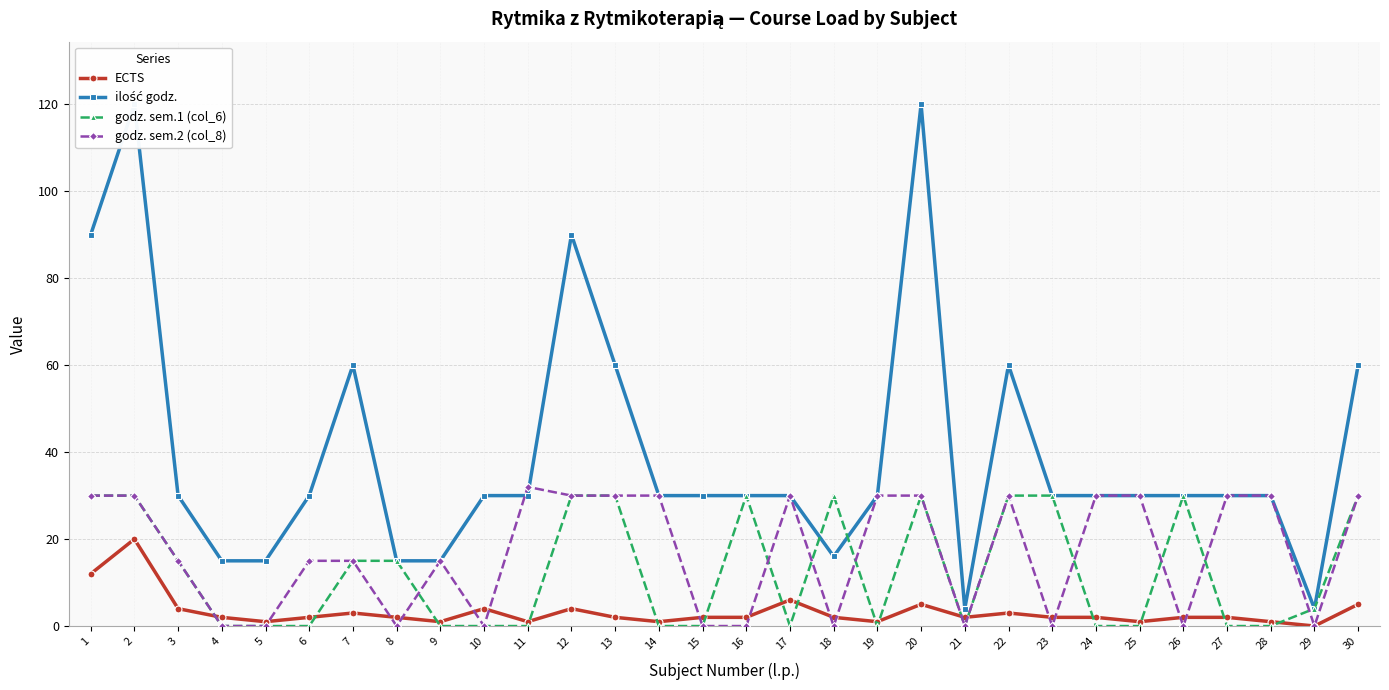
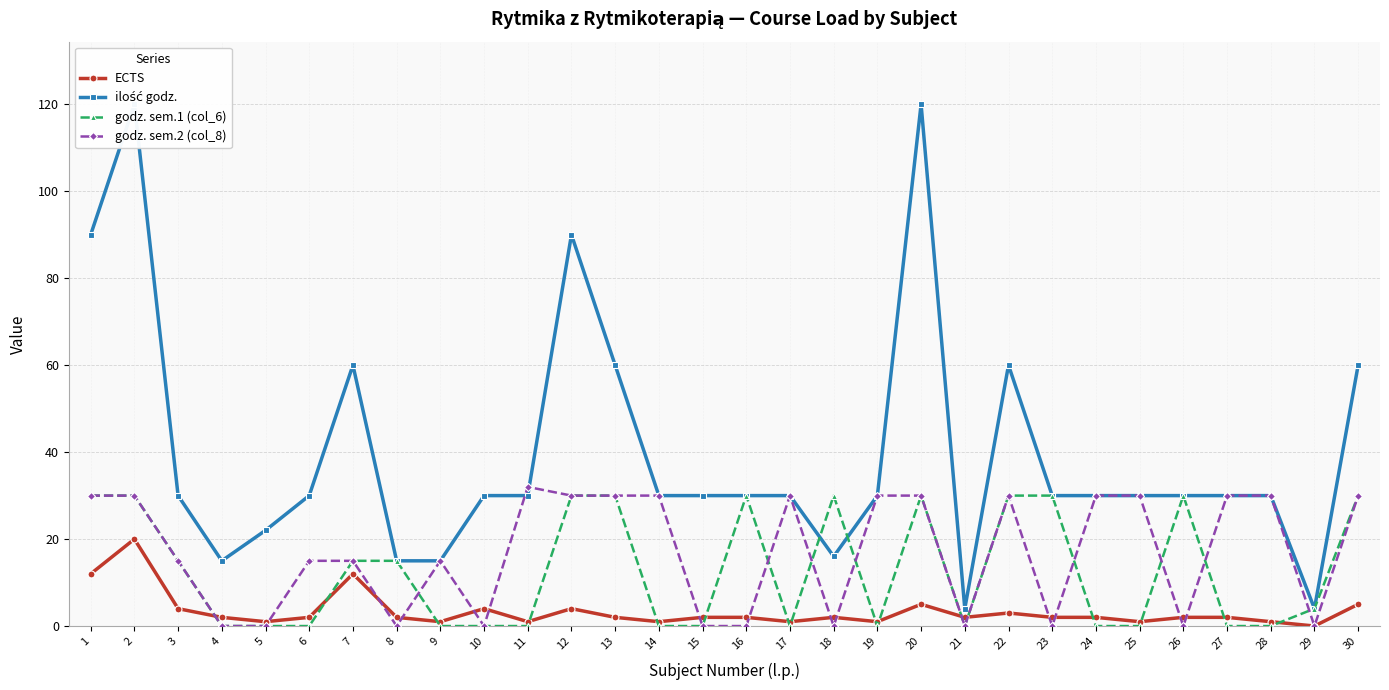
ilość godz., 5: 15 -> 22
ECTS, 7: 3 -> 12
ECTS, 17: 6 -> 1
